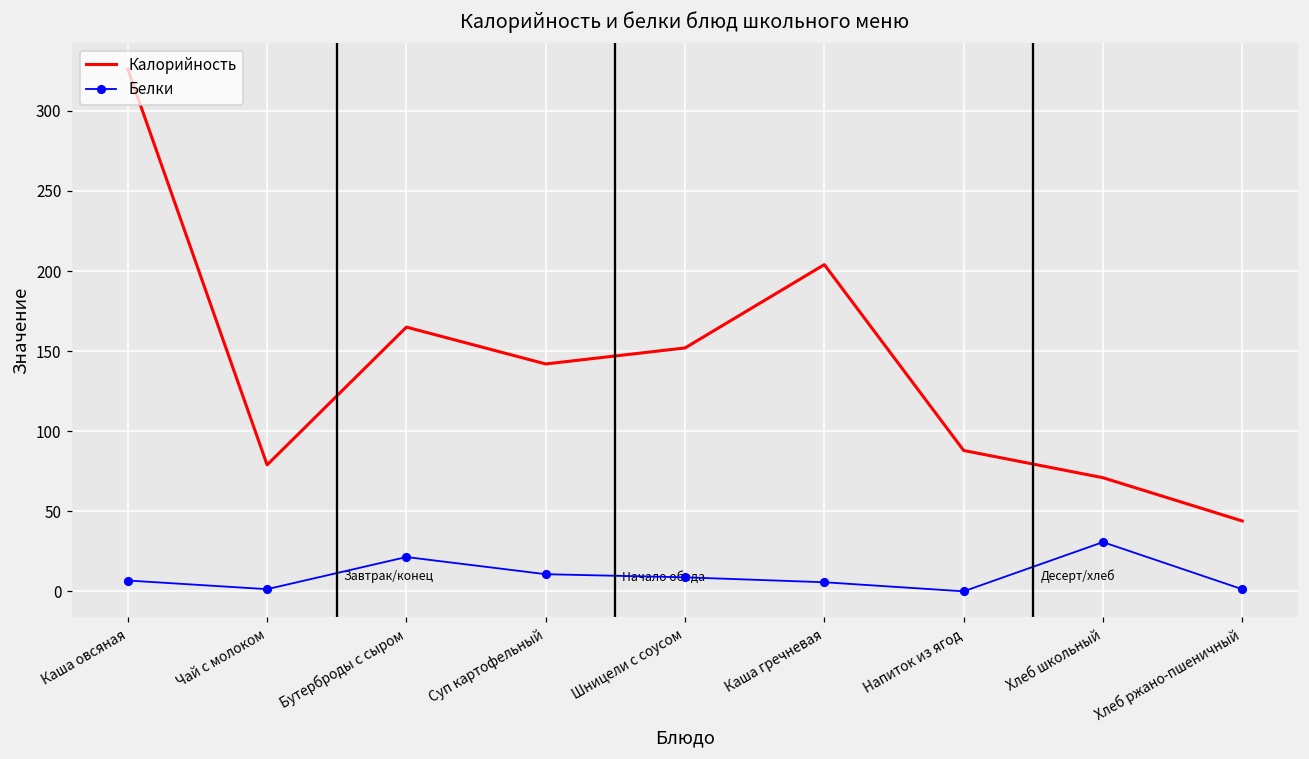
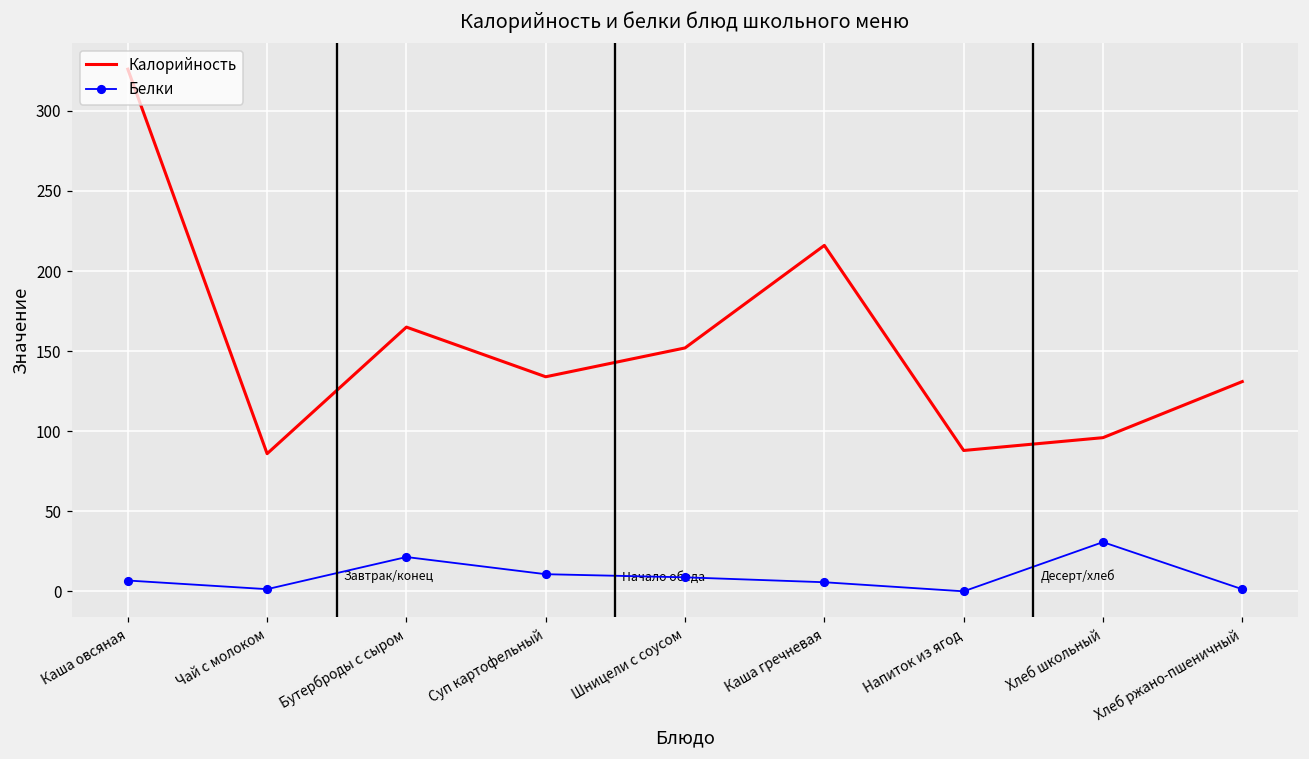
Калорийность, Чай с молоком: 79 -> 86
Калорийность, Суп картофельный: 142 -> 134
Калорийность, Каша гречневая: 204 -> 216
Калорийность, Хлеб школьный: 71 -> 96
Калорийность, Хлеб ржано-пшеничный: 44 -> 131
